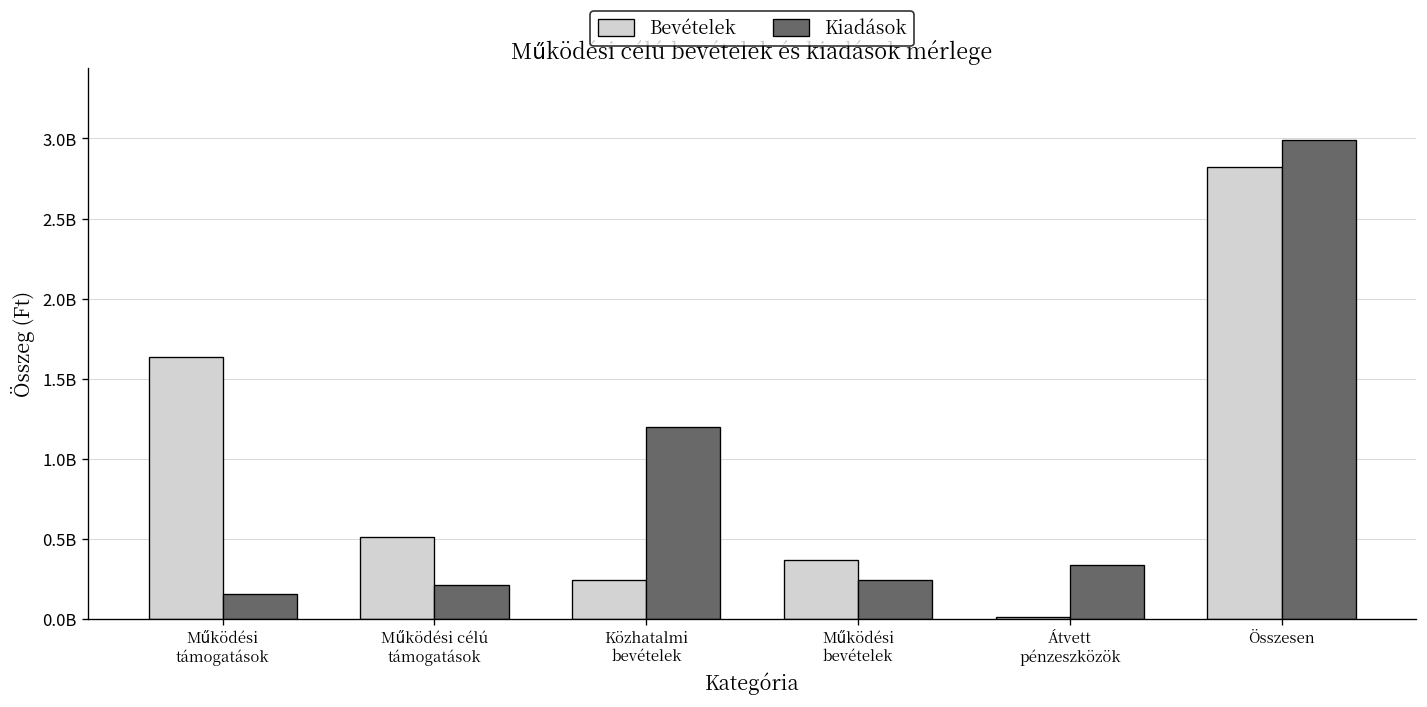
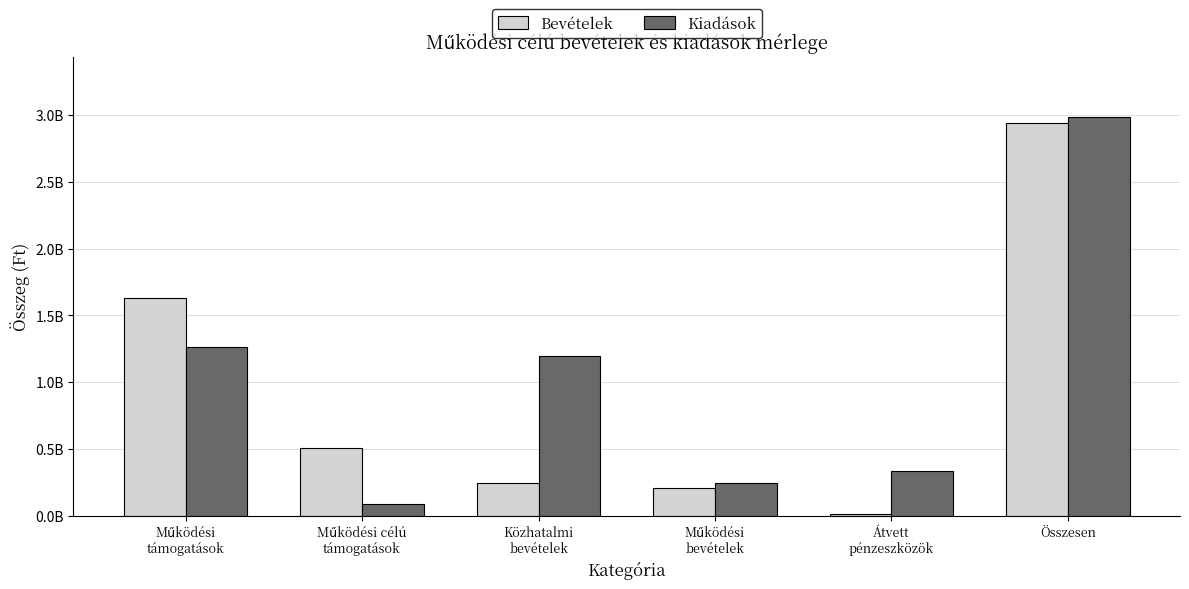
Kiadások, Működési támogatások: 150000000 -> 1270000000
Kiadások, Működési célú támogatások: 210000000 -> 90000000
Bevételek, Működési bevételek: 370000000 -> 210000000
Bevételek, Összesen: 2820000000 -> 2940000000
